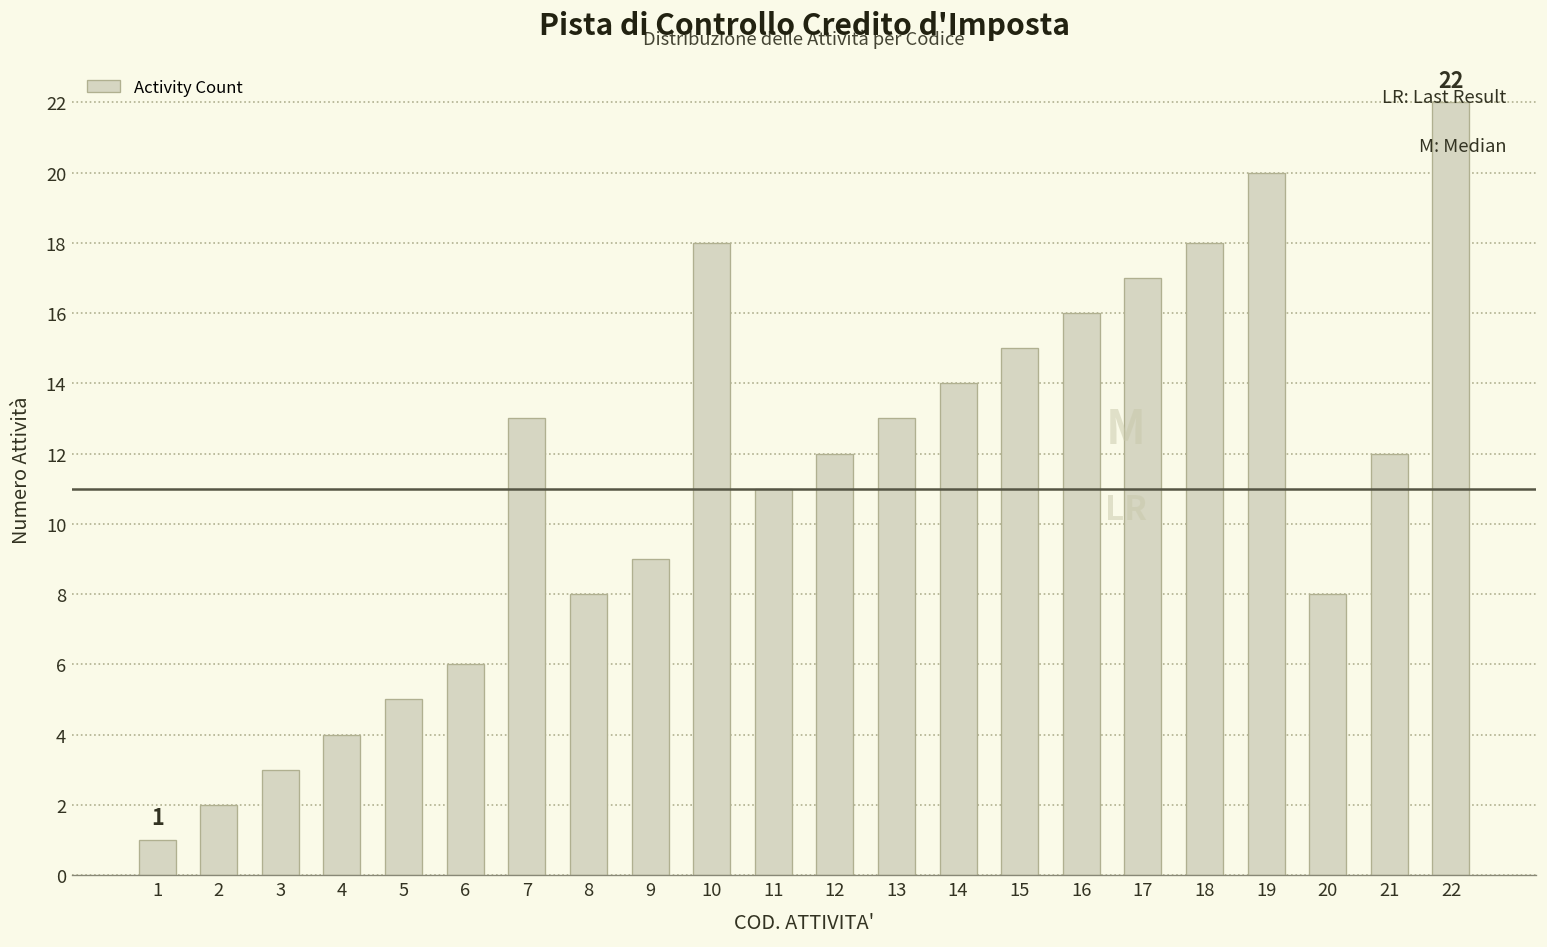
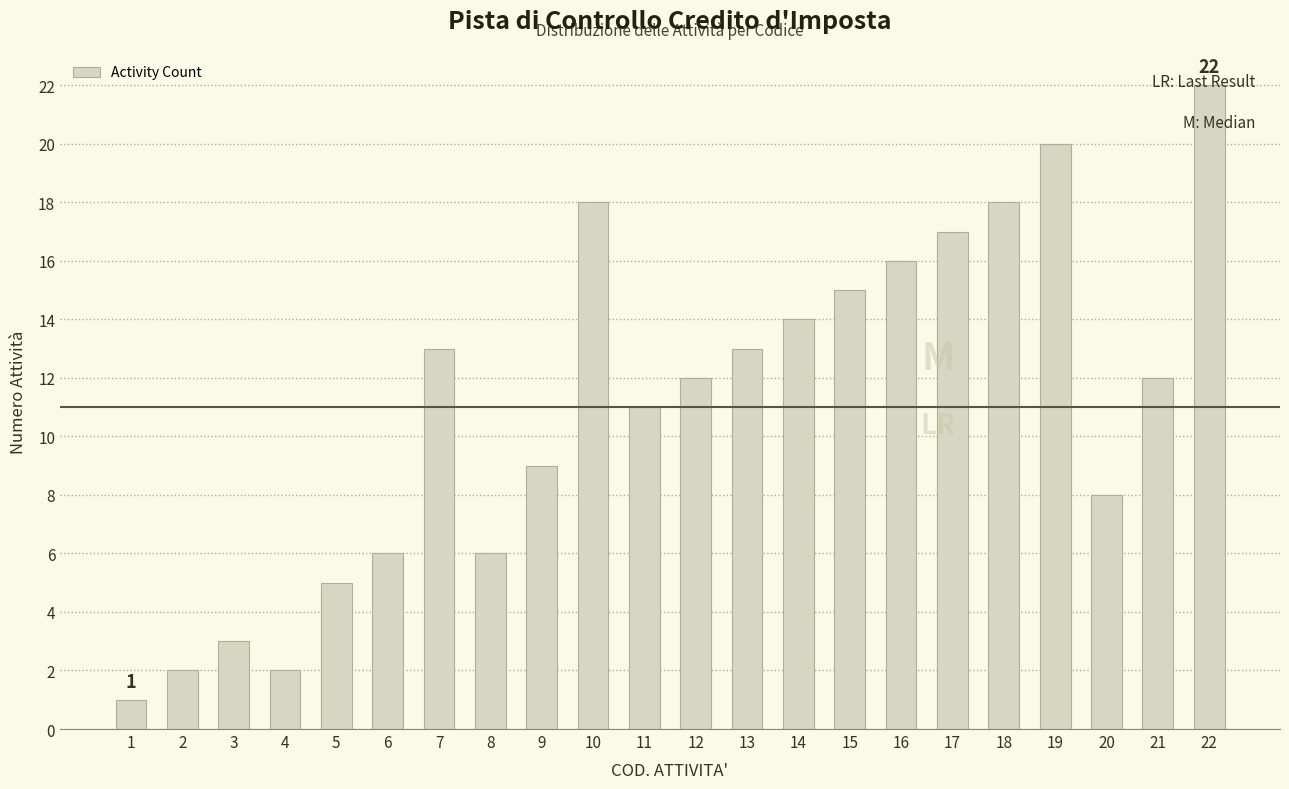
4: 4 -> 2
8: 8 -> 6
